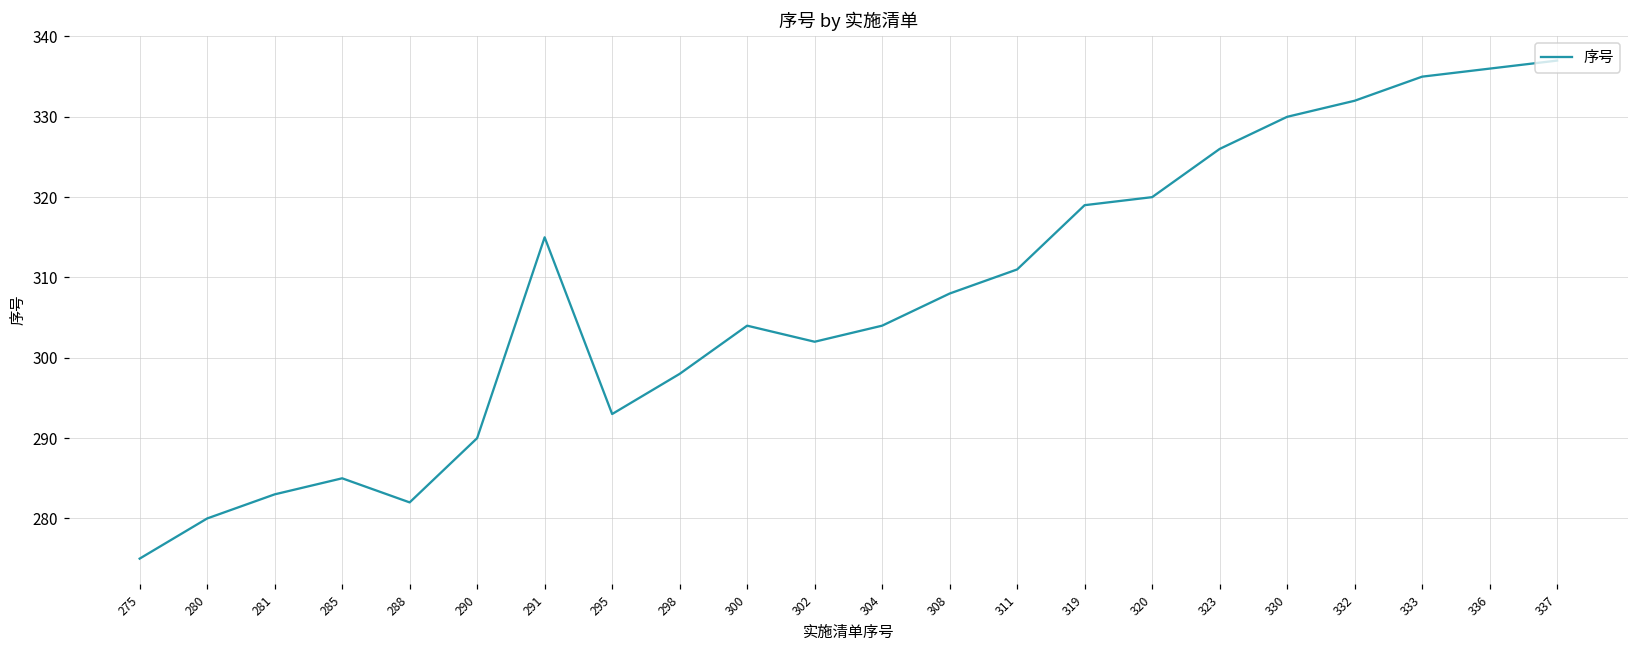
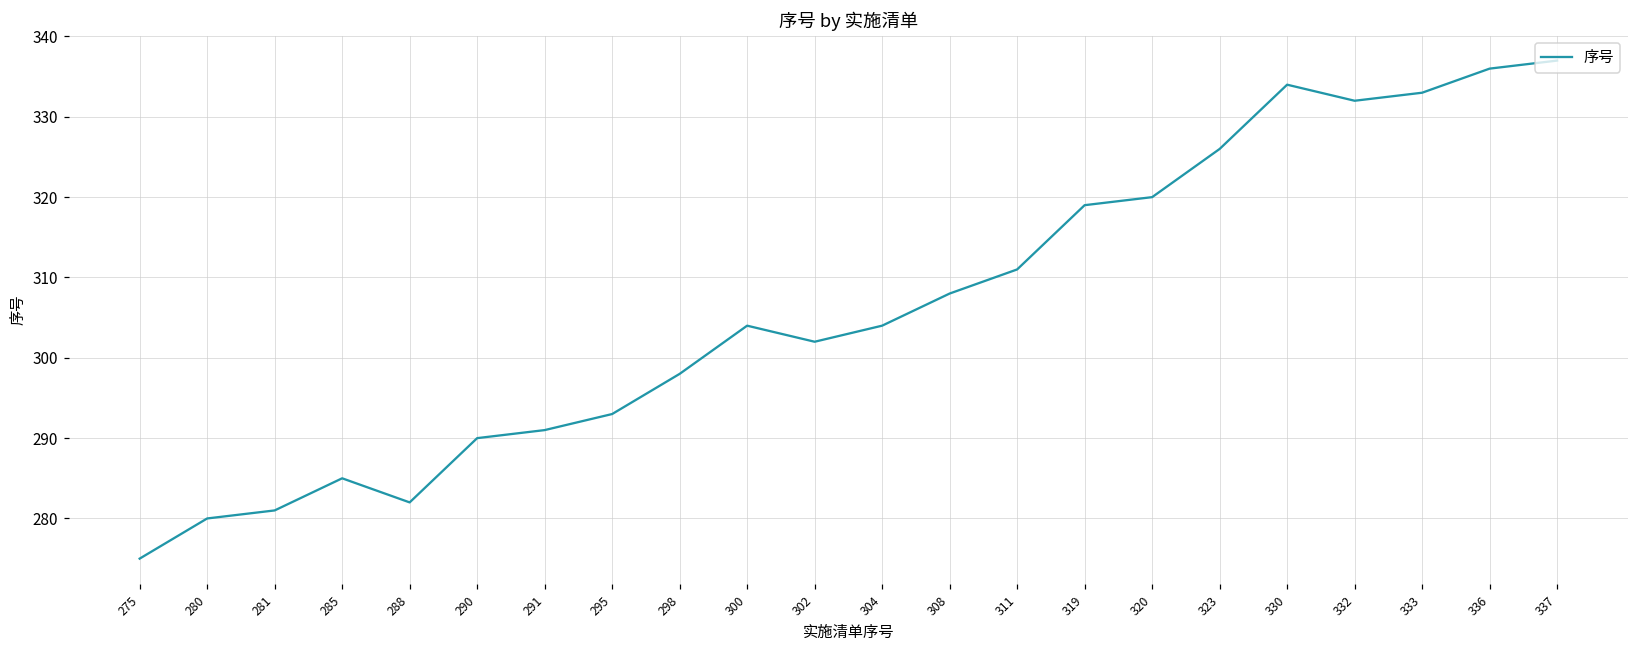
281: 283 -> 281
291: 315 -> 291
330: 330 -> 334
333: 335 -> 333
